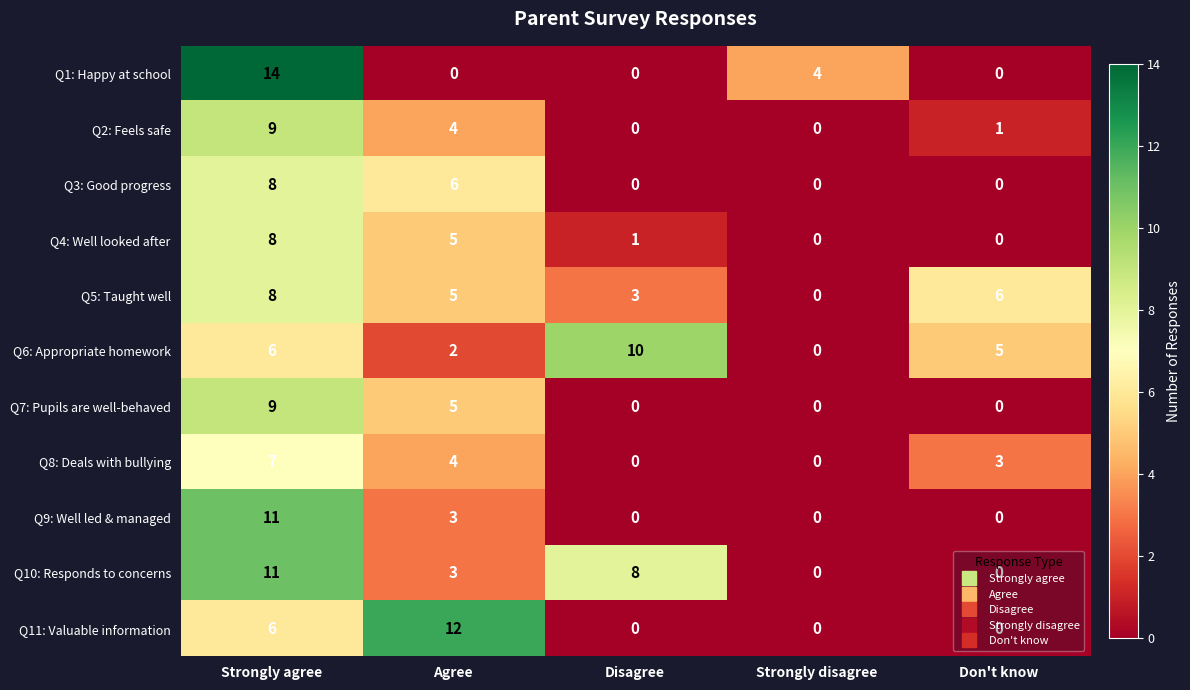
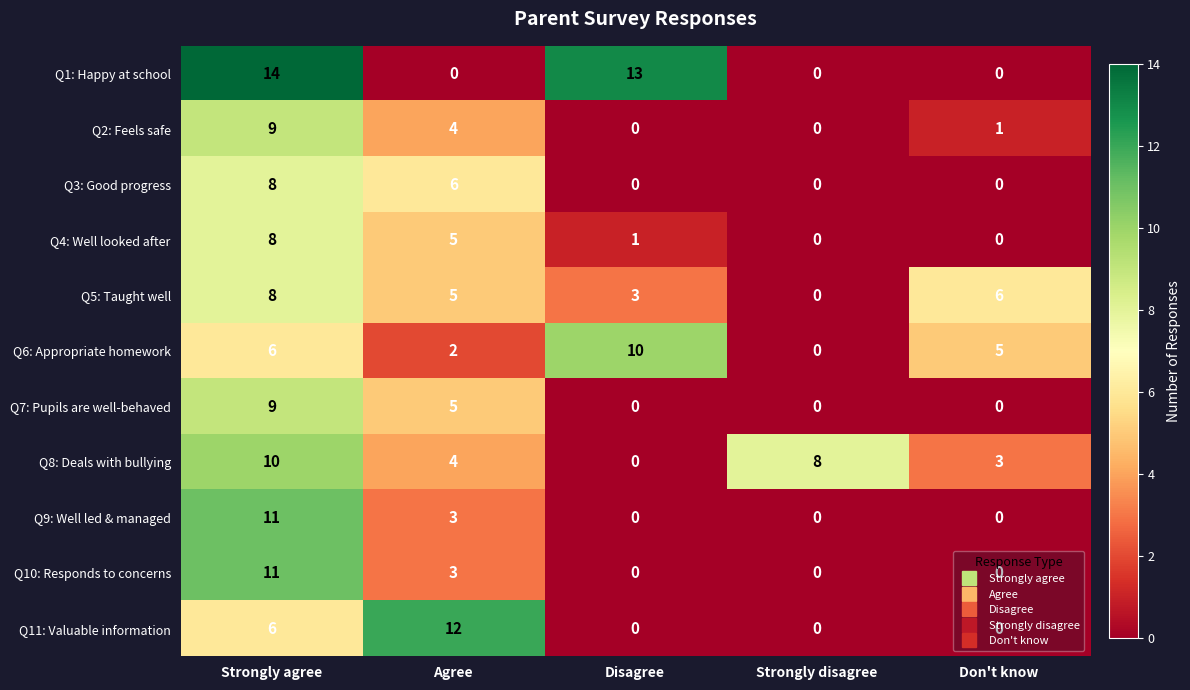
Q1: Happy at school, Disagree: 0 -> 13
Q1: Happy at school, Strongly disagree: 4 -> 0
Q8: Deals with bullying, Strongly agree: 7 -> 10
Q8: Deals with bullying, Strongly disagree: 0 -> 8
Q10: Responds to concerns, Disagree: 8 -> 0
